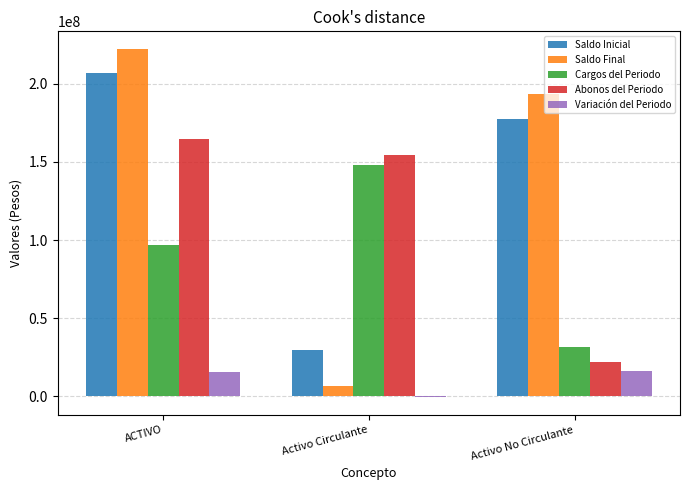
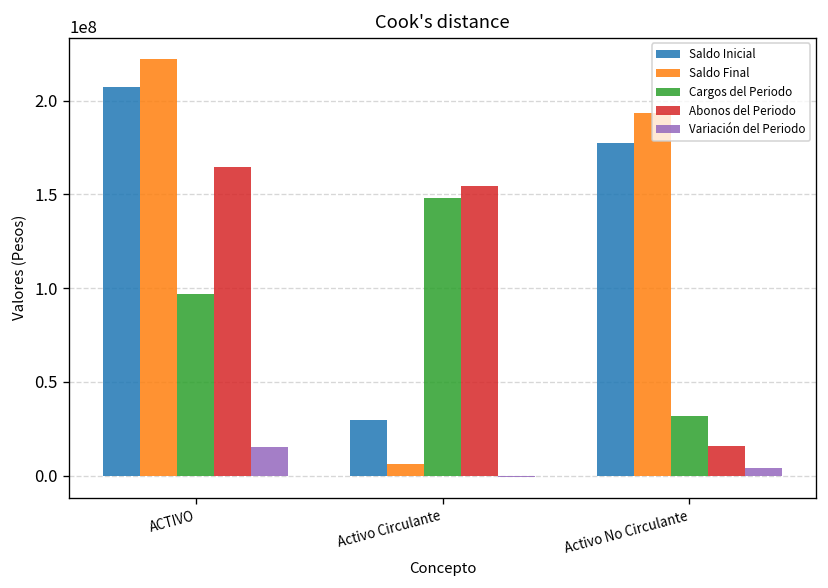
Abonos del Periodo, Activo No Circulante: 22000000 -> 16000000
Variación del Periodo, Activo No Circulante: 16000000 -> 4000000
